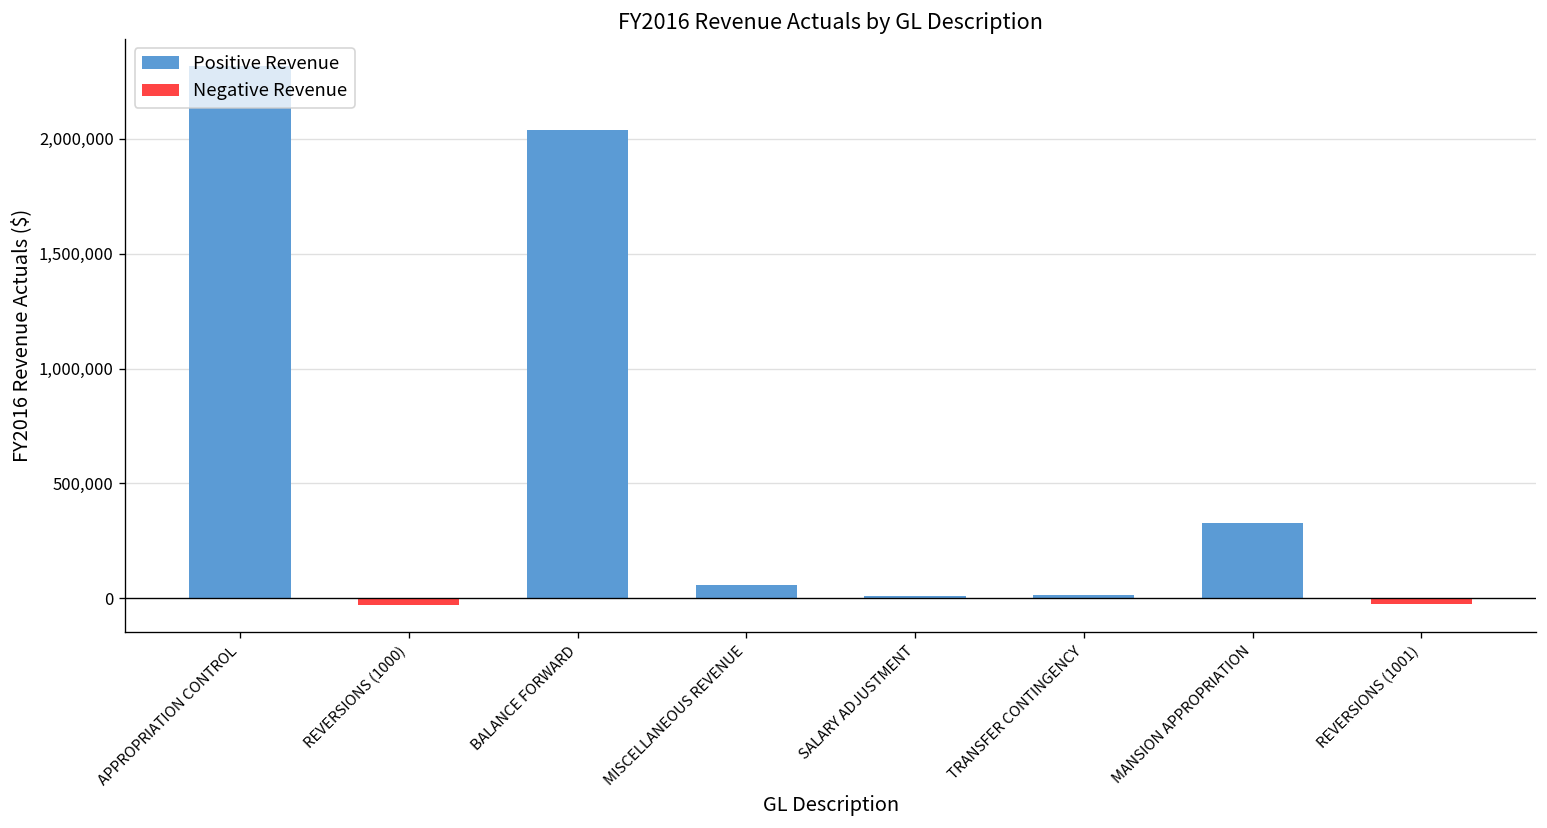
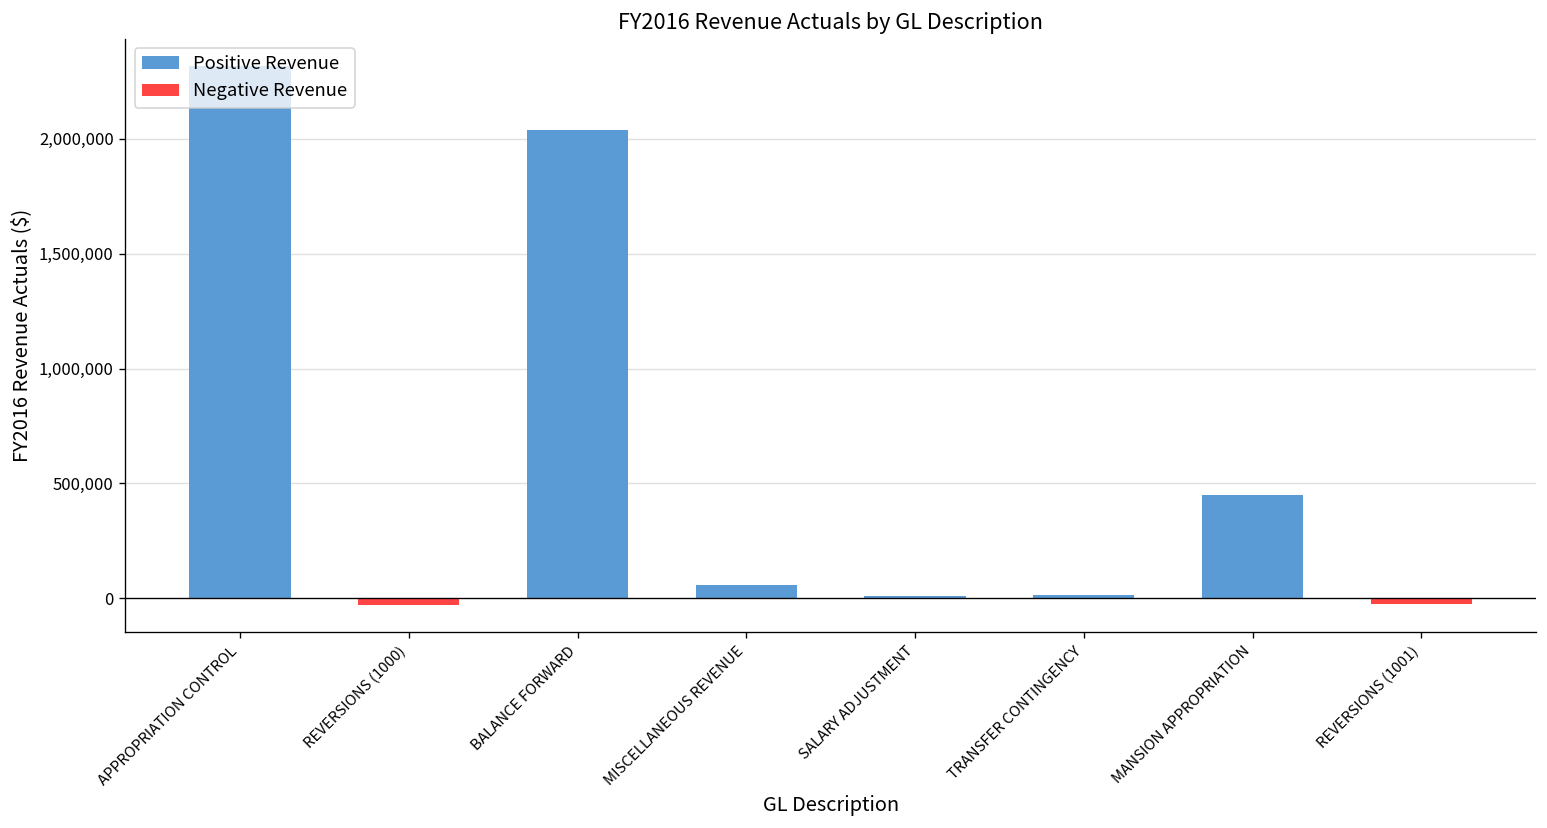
Positive Revenue, MANSION APPROPRIATION: 330,000 -> 450,000
